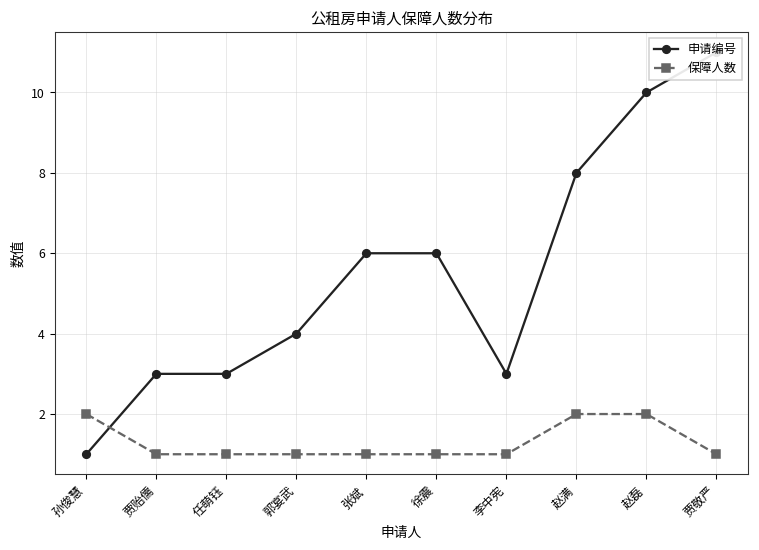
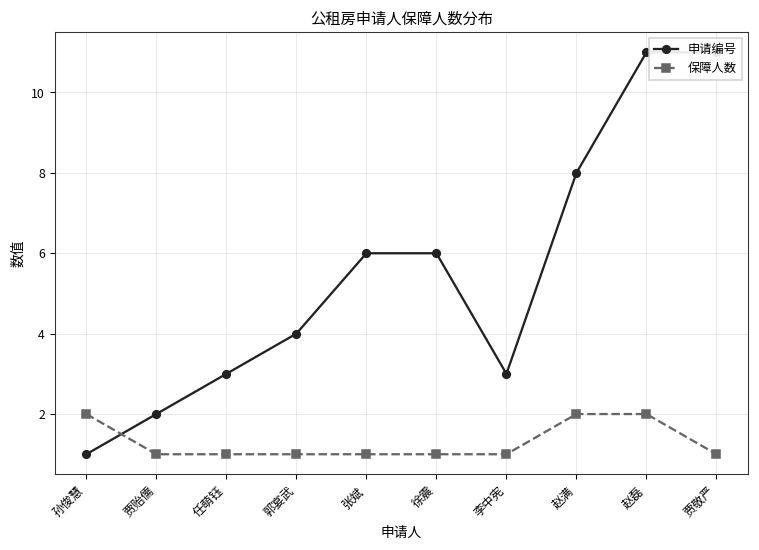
申请编号, 贾贻儒: 3 -> 2
申请编号, 赵磊: 10 -> 11
